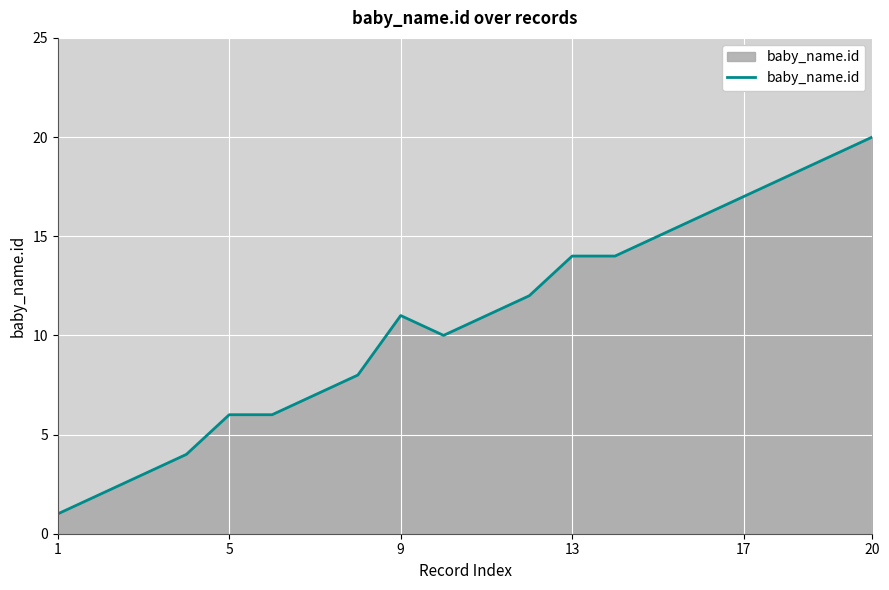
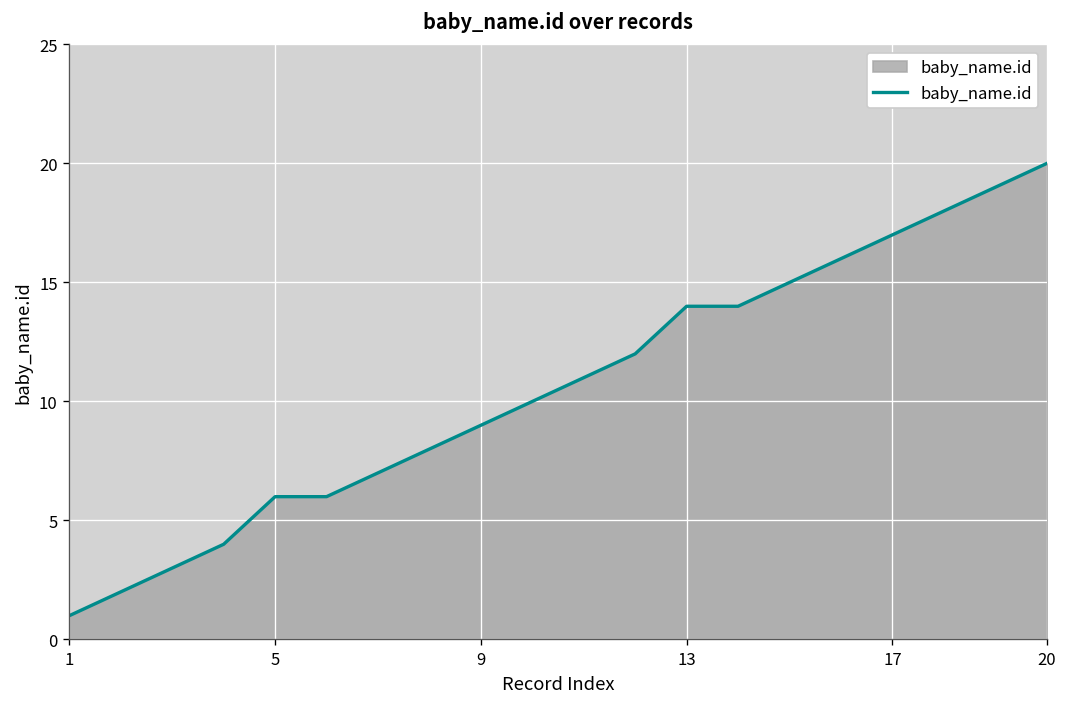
9: 11 -> 9
